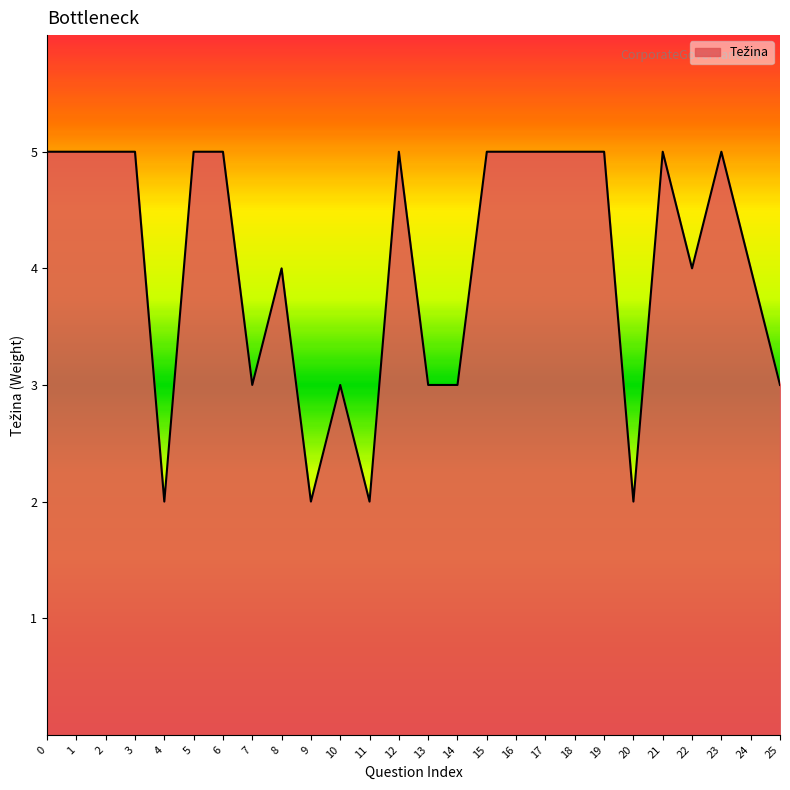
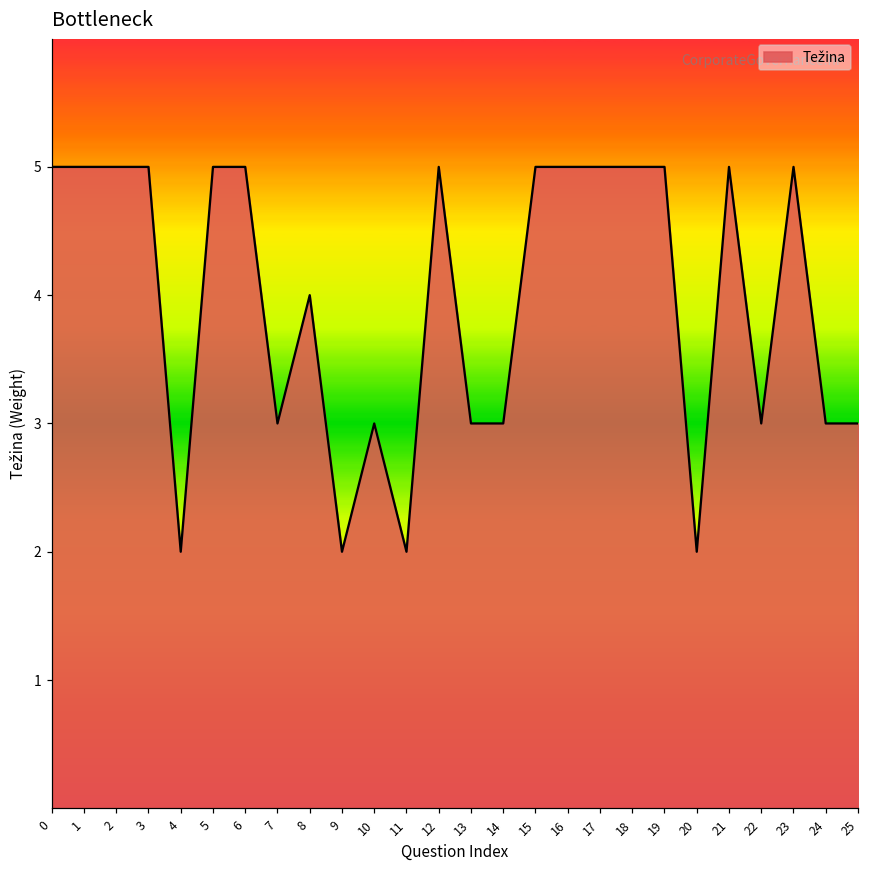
22: 4 -> 3
24: 4 -> 3
